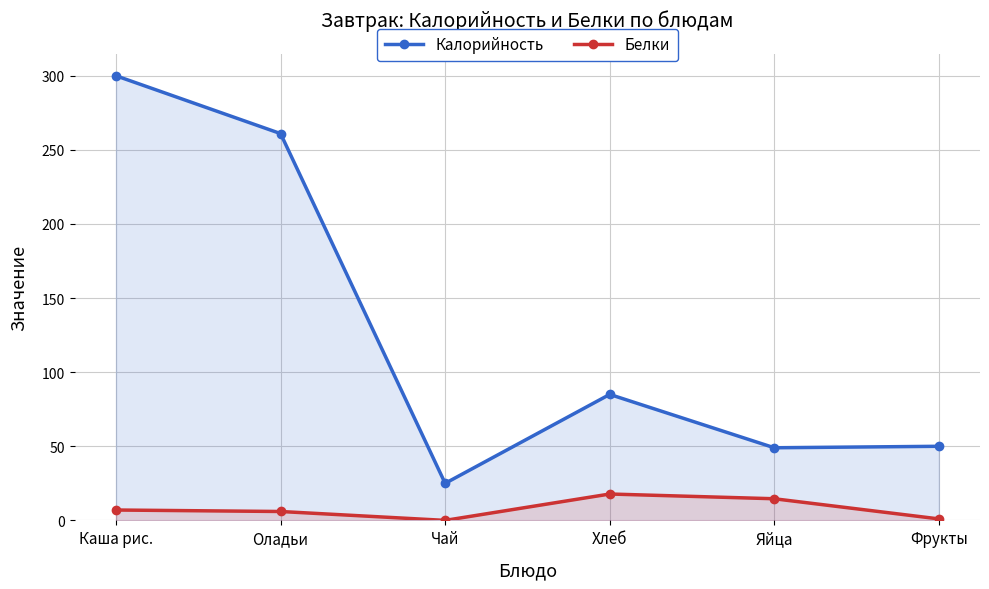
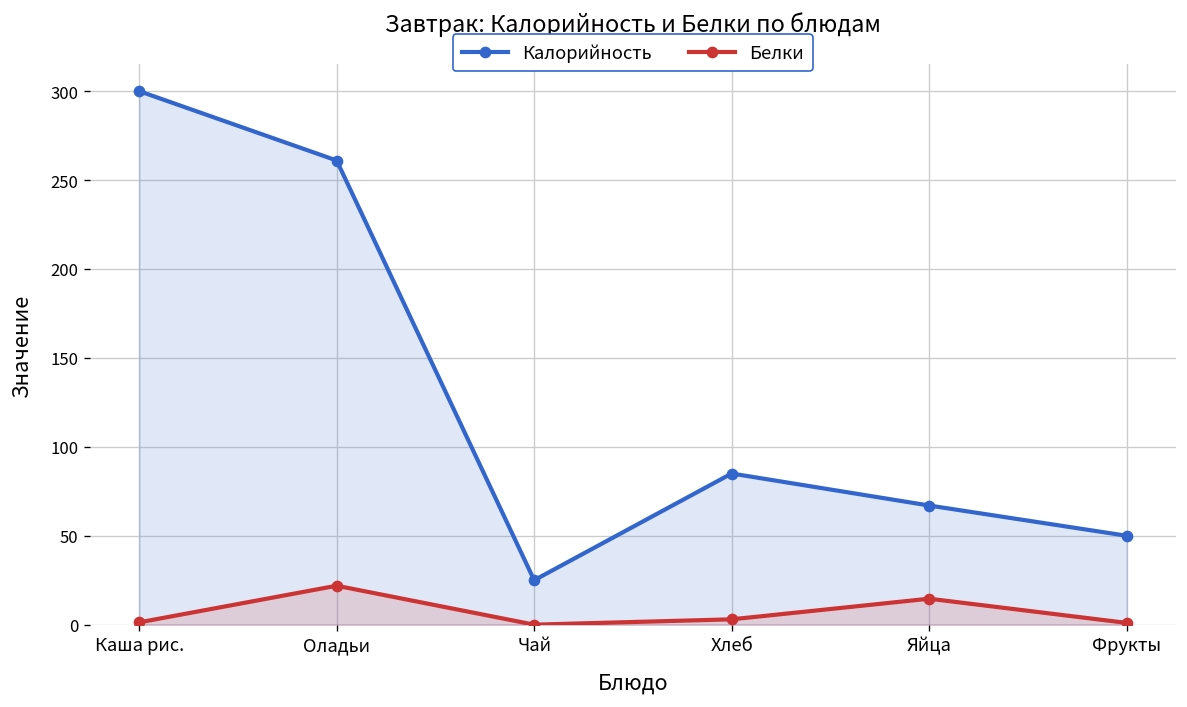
Белки, Каша рис.: 7 -> 1
Белки, Оладьи: 6 -> 22
Белки, Хлеб: 18 -> 3
Калорийность, Яйца: 49 -> 67
